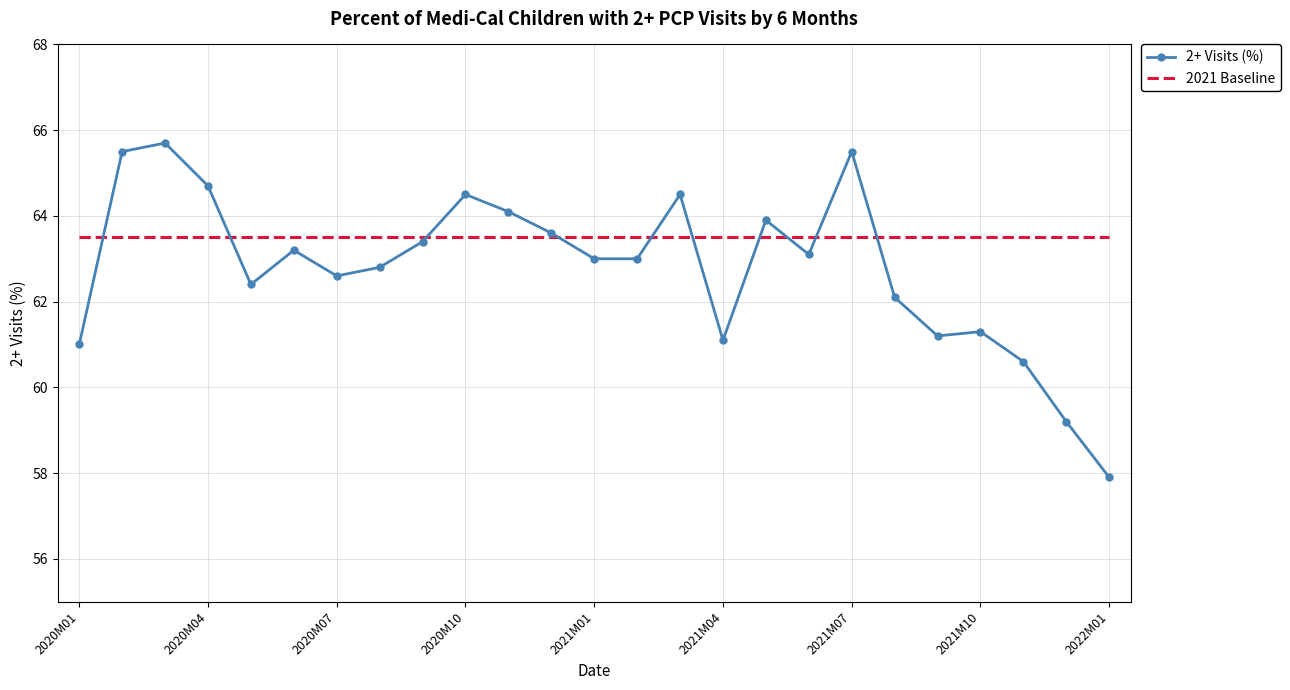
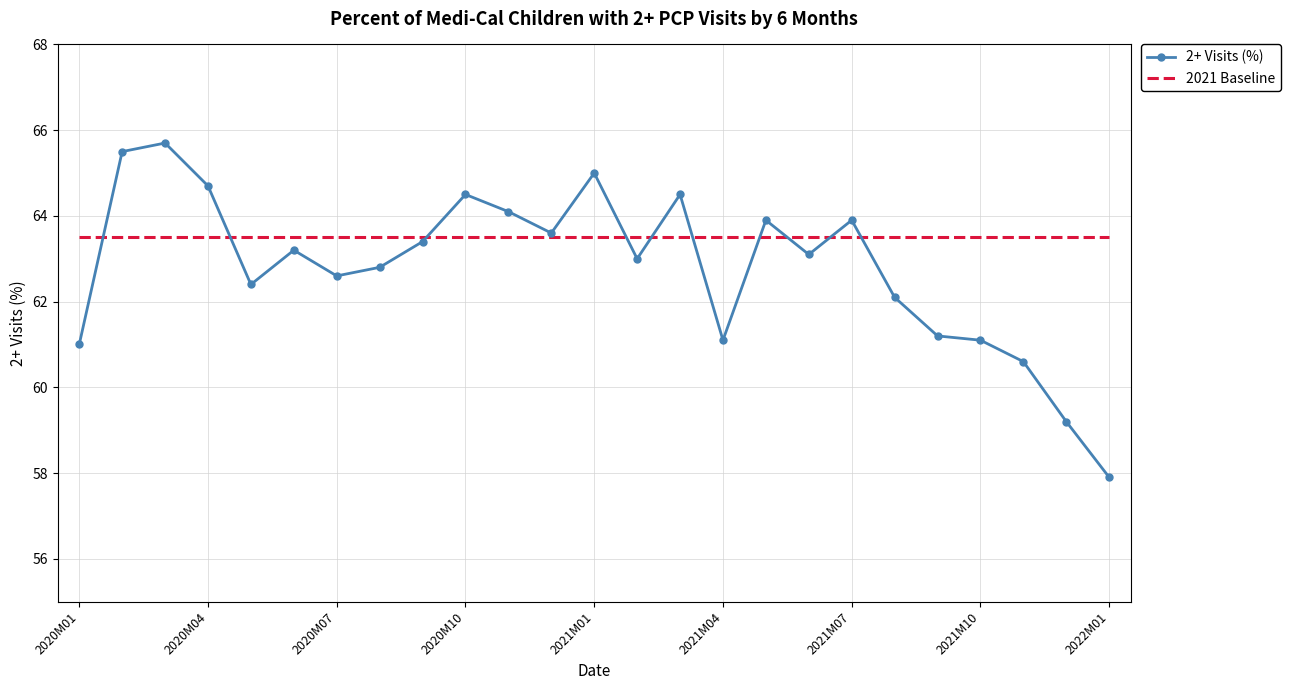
2+ Visits (%), 2021M01: 63 -> 65
2+ Visits (%), 2021M07: 65.5 -> 63.9
2+ Visits (%), 2021M10: 61.3 -> 61.1
